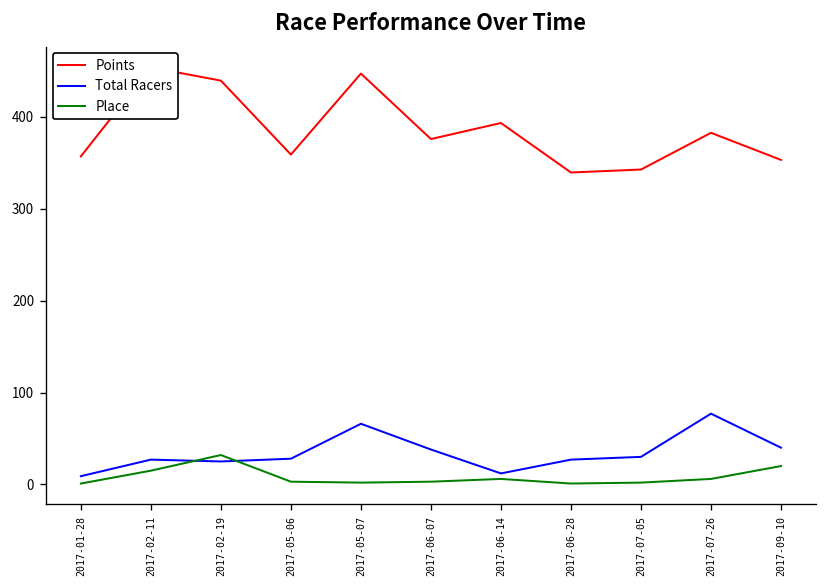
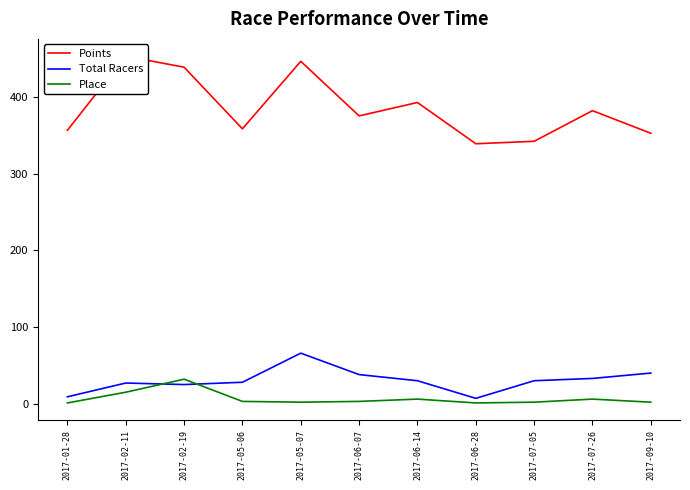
Total Racers, 2017-06-14: 10 -> 30
Total Racers, 2017-06-28: 30 -> 10
Total Racers, 2017-07-26: 80 -> 30
Place, 2017-09-10: 20 -> 0
